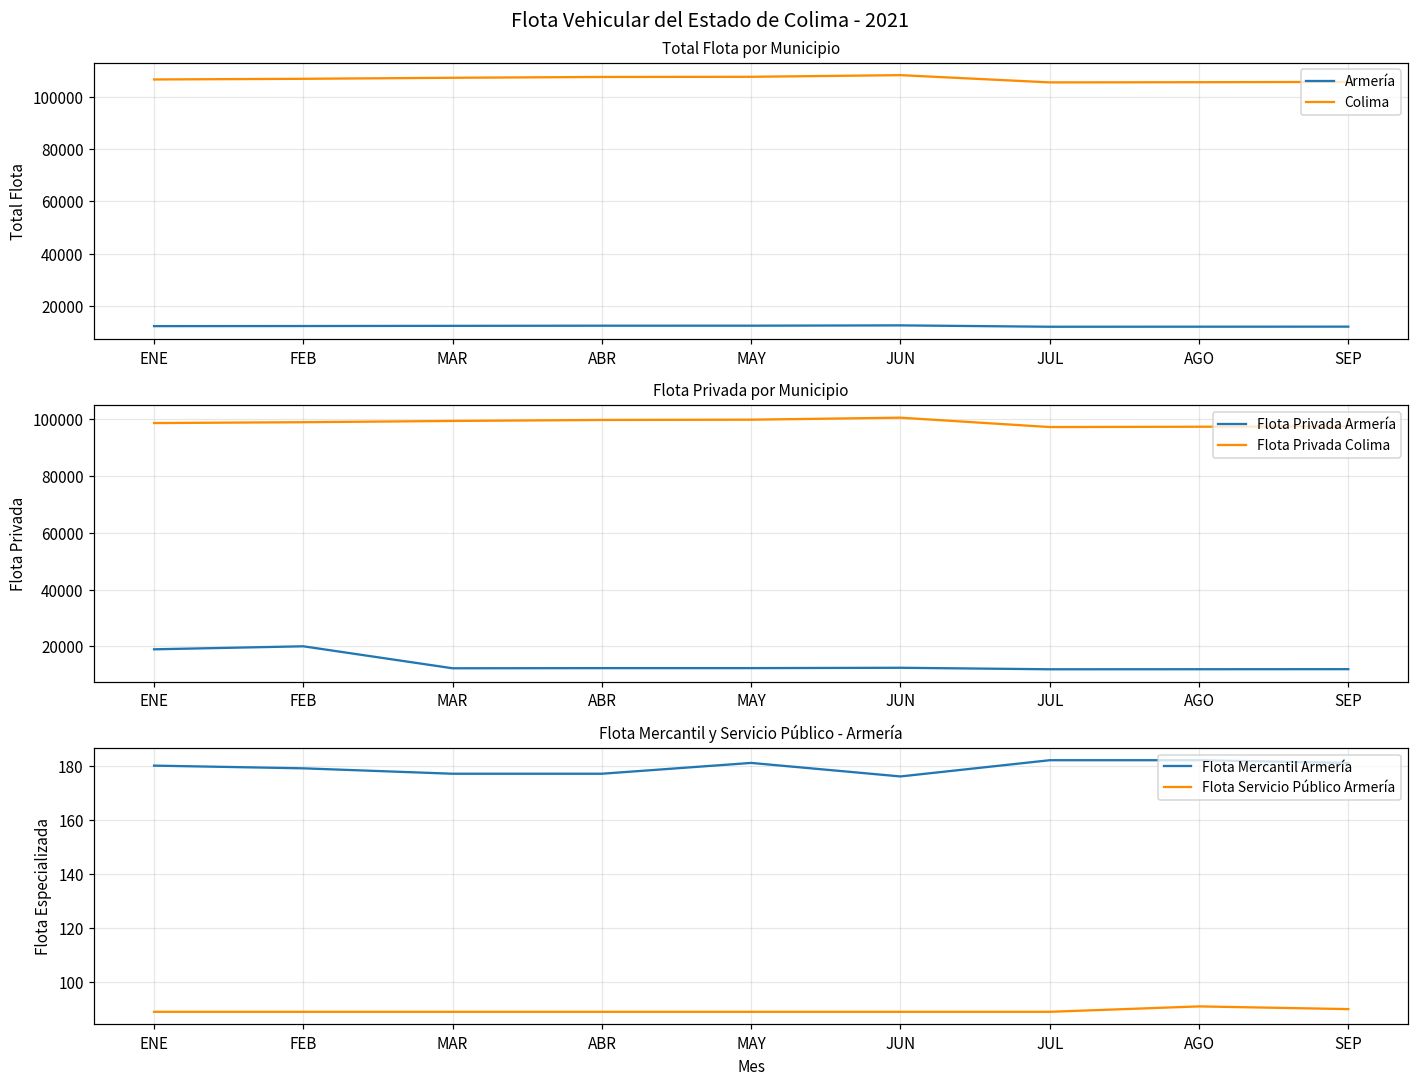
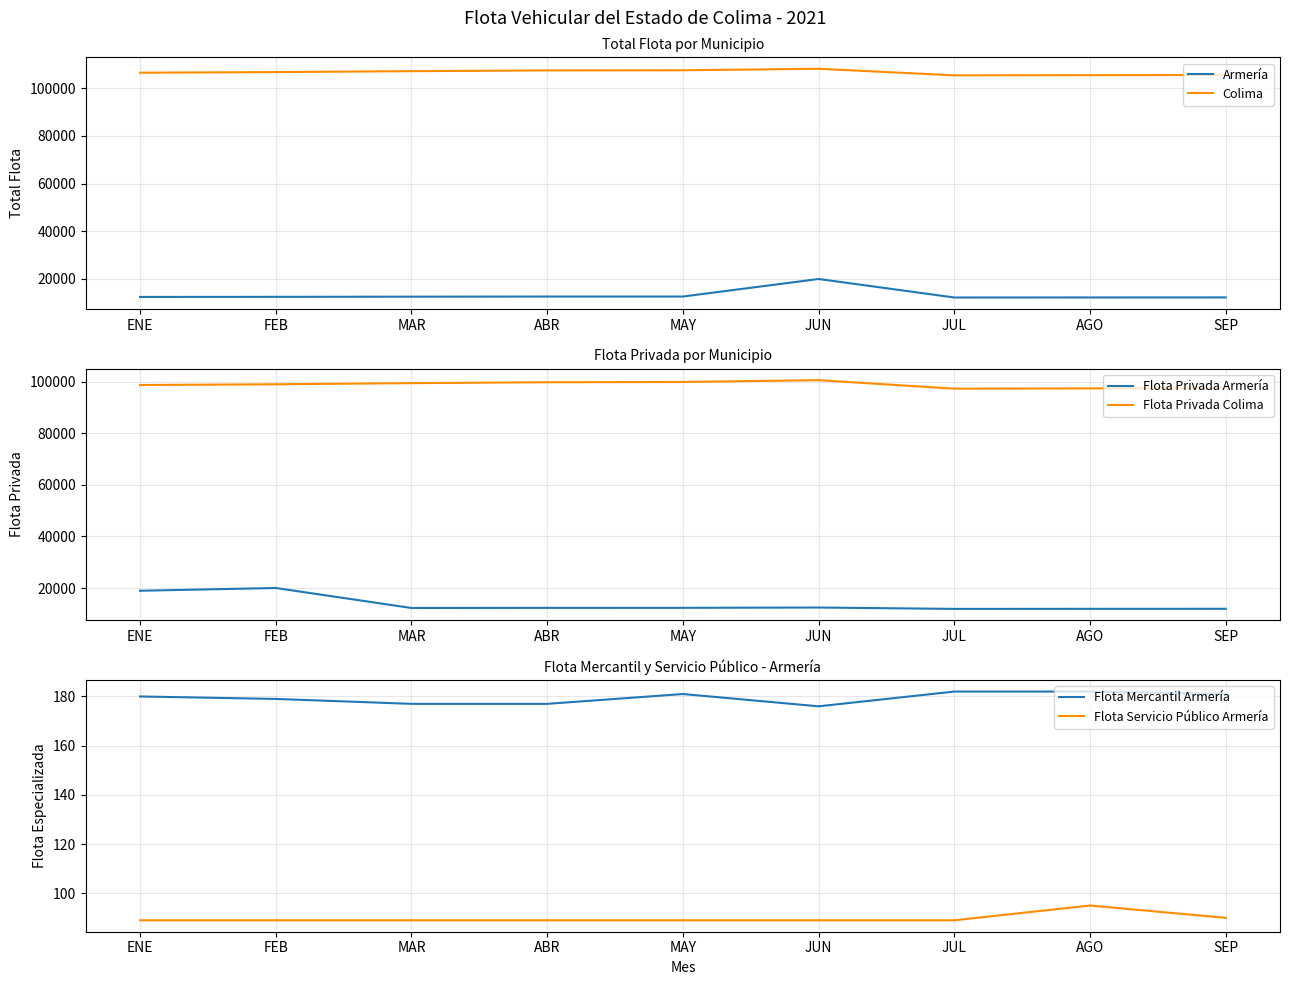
Total Flota por Municipio, Armería, JUN: 13000 -> 20000
Flota Mercantil y Servicio Público - Armería, Flota Servicio Público Armería, AGO: 91 -> 95
